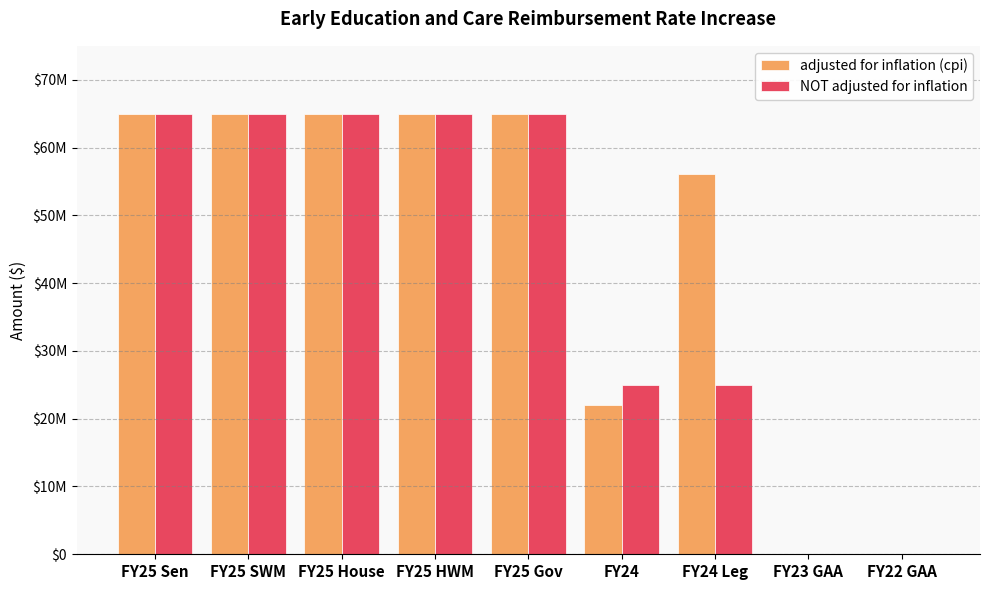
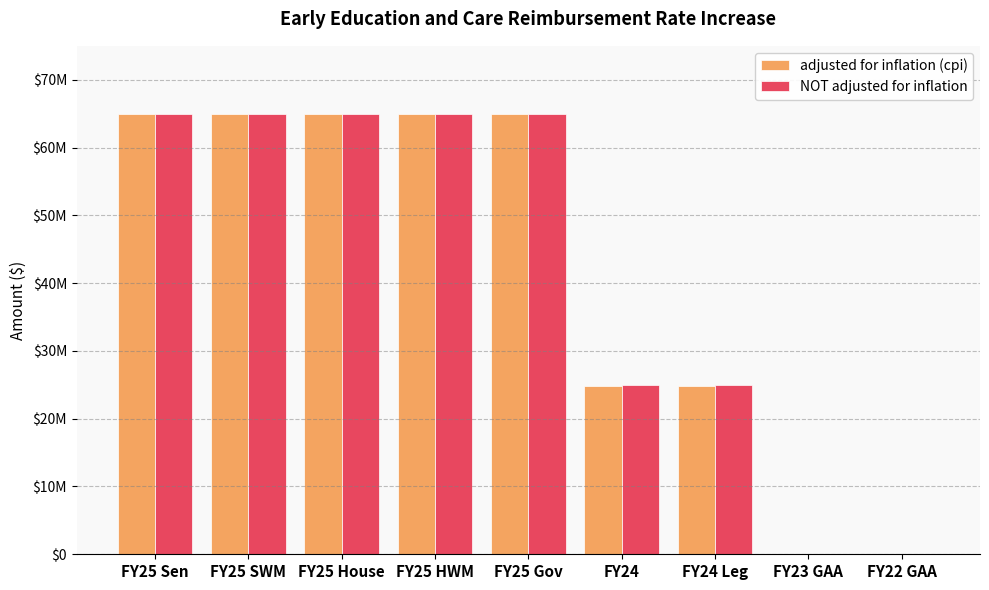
adjusted for inflation (cpi), FY24: $22000000 -> $25000000
adjusted for inflation (cpi), FY24 Leg: $56000000 -> $25000000
